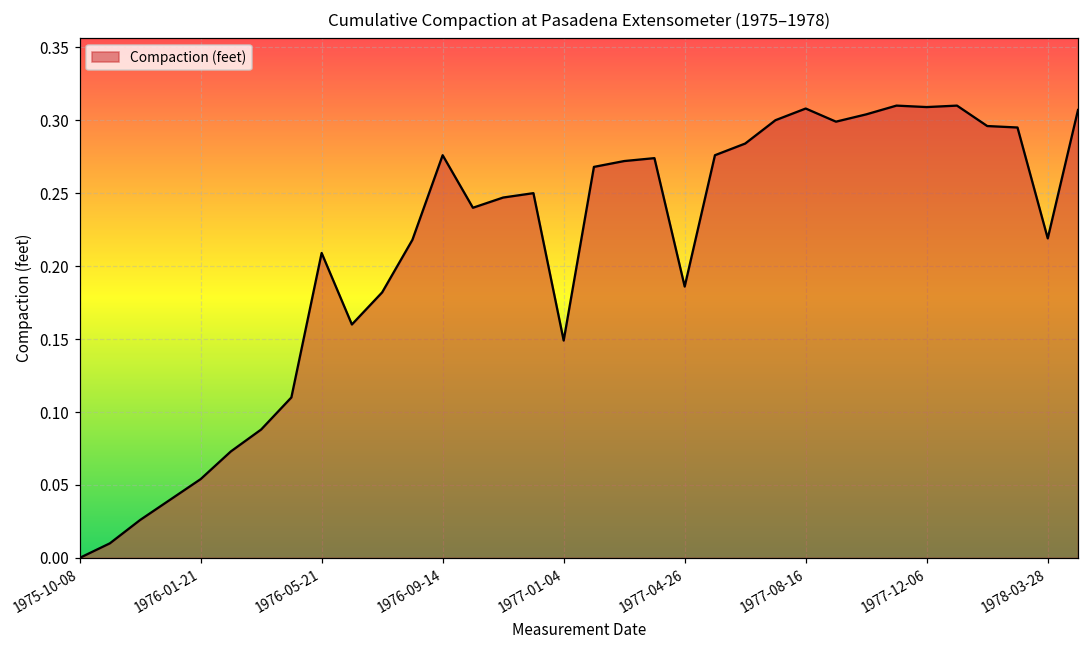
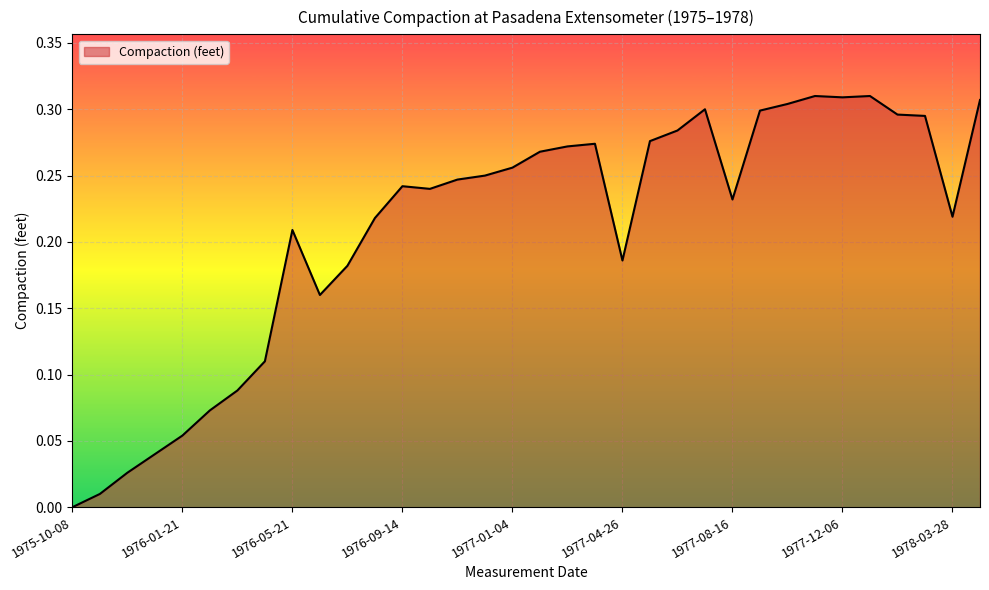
1976-09-14: 0.276 -> 0.242
1977-01-04: 0.149 -> 0.256
1977-08-16: 0.308 -> 0.232
